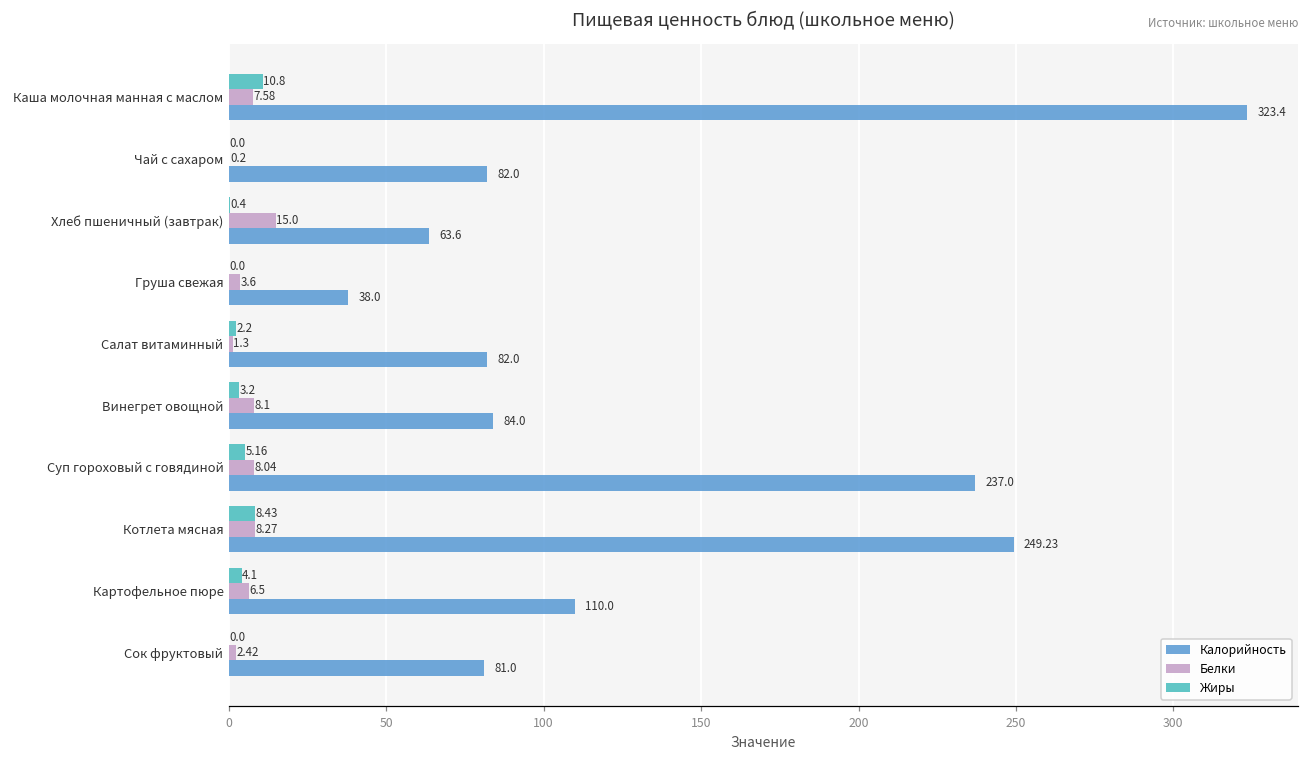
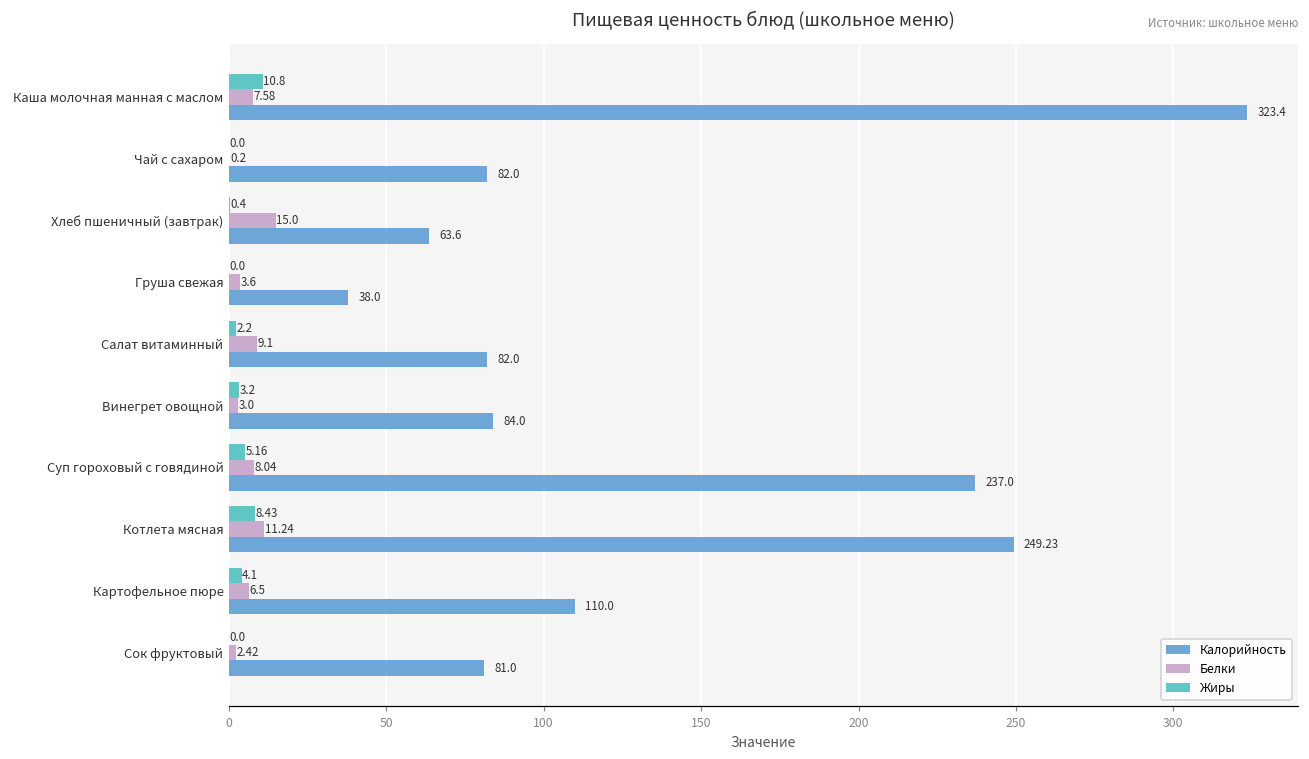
Белки, Салат витаминный: 1.3 -> 9.1
Белки, Винегрет овощной: 8.1 -> 3.0
Белки, Котлета мясная: 8.27 -> 11.24
